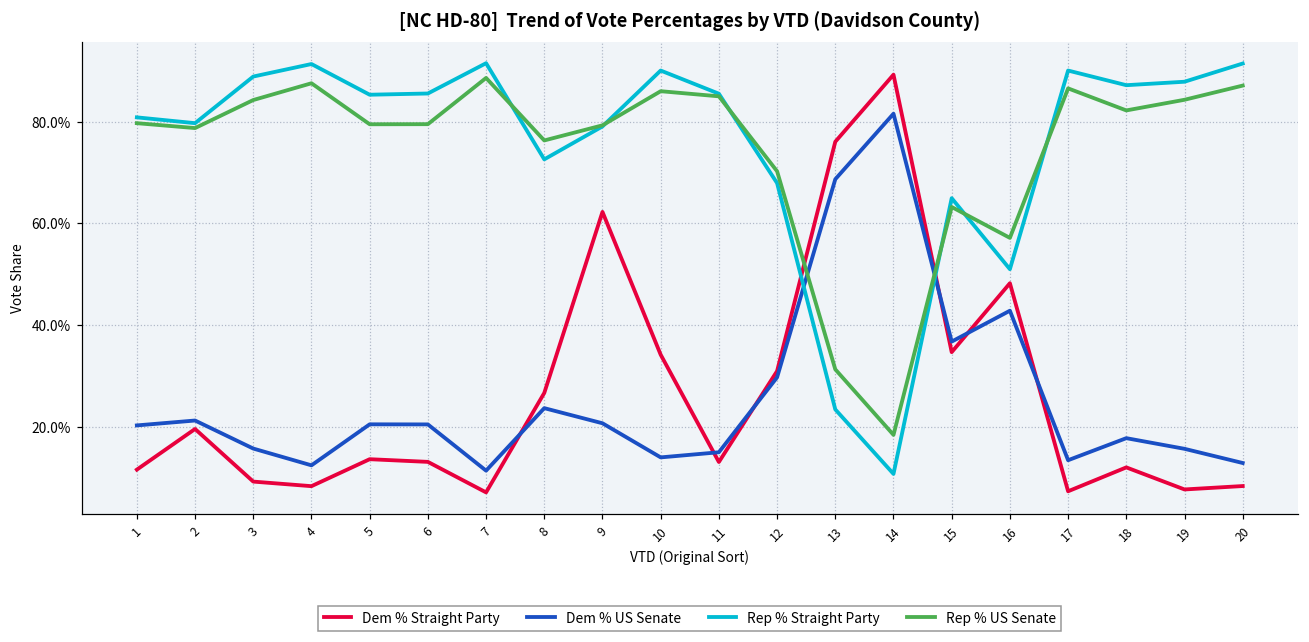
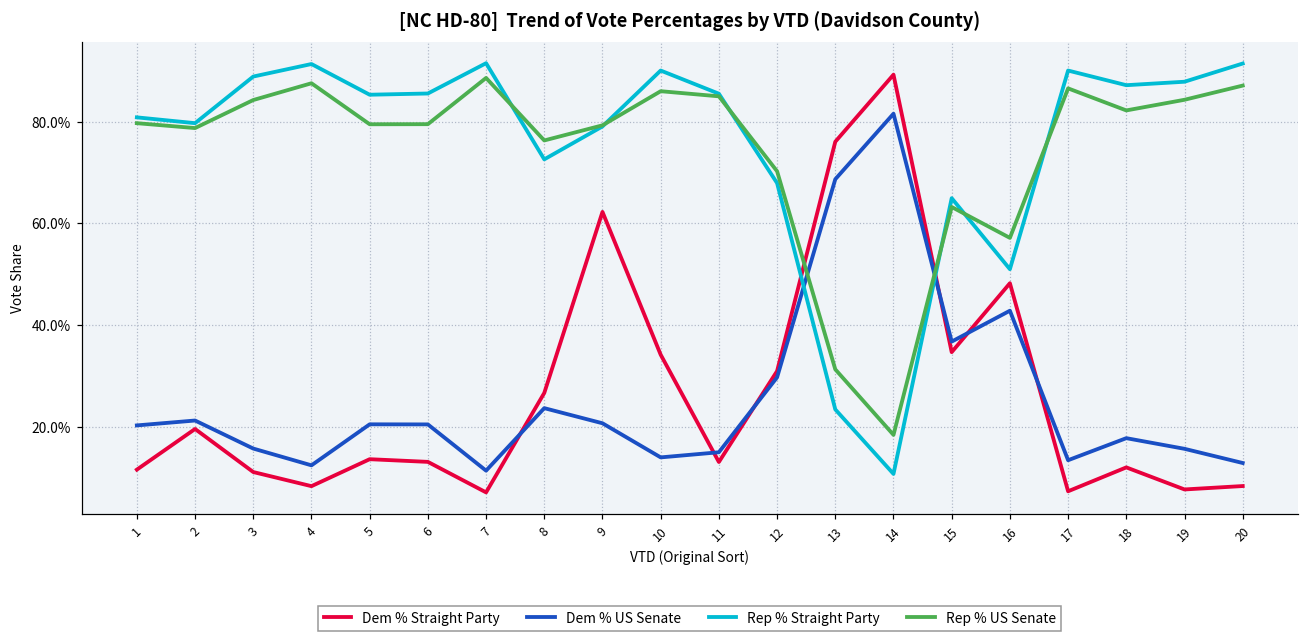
Dem % Straight Party, 3: 9% -> 11%
